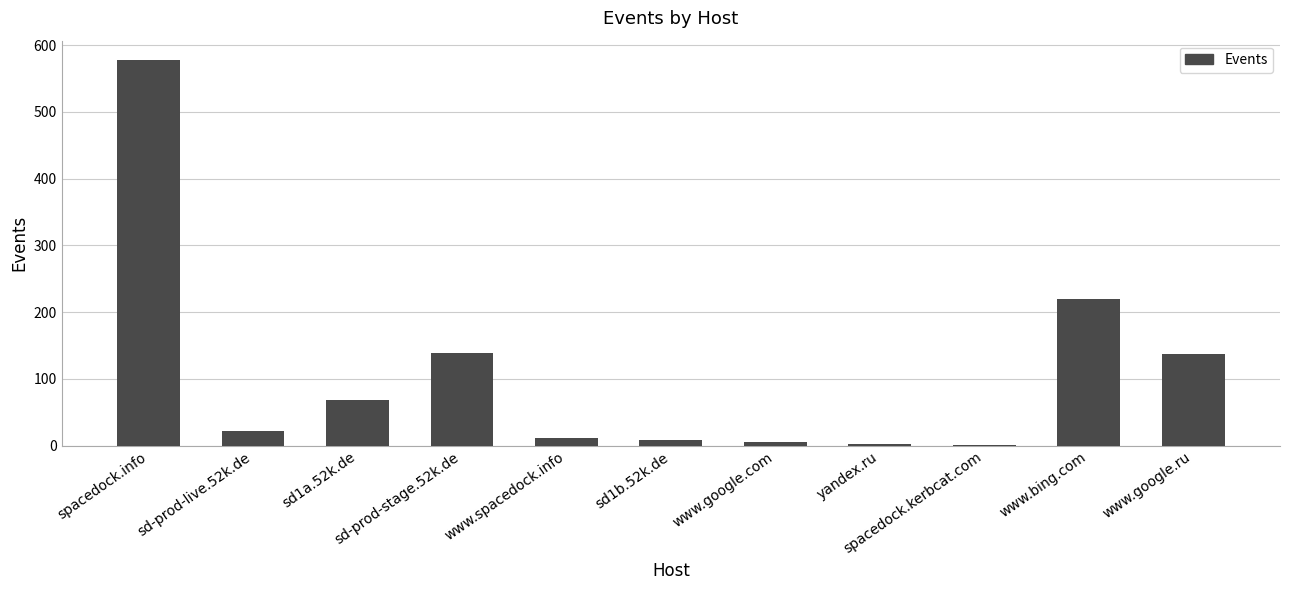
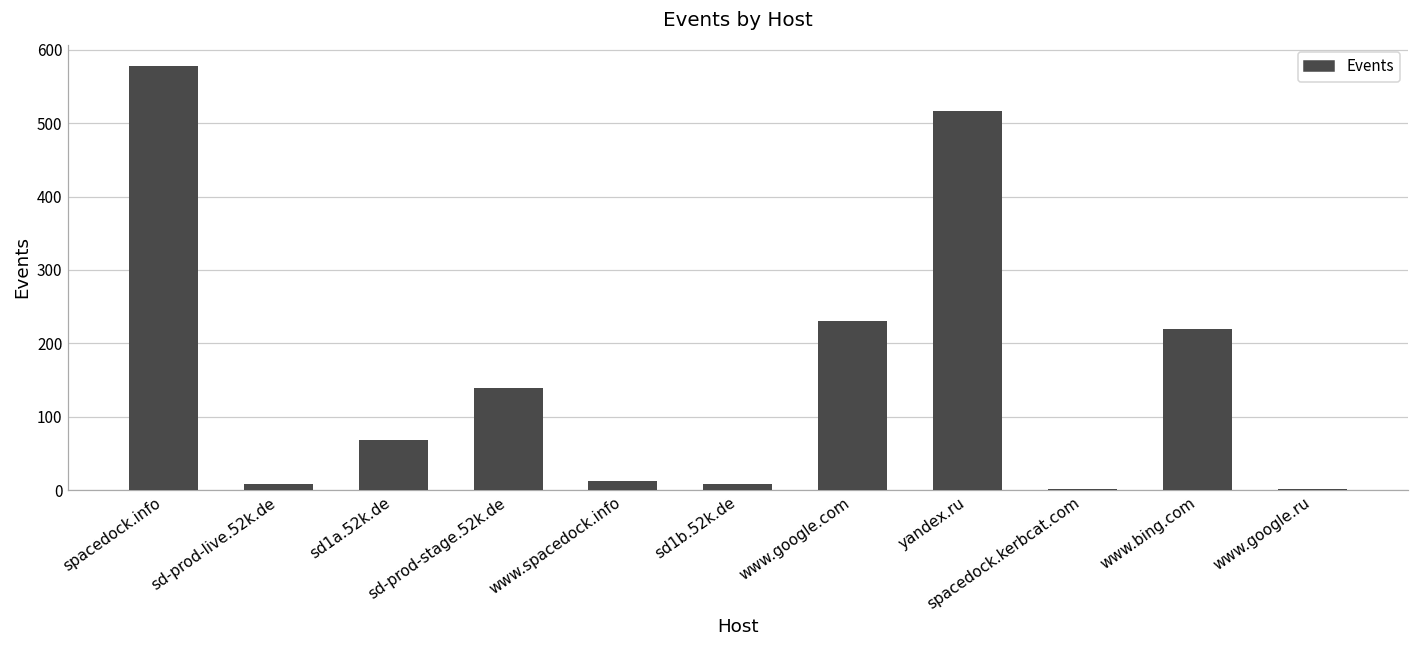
sd-prod-live.52k.de: 20 -> 10
www.google.com: 10 -> 230
yandex.ru: 0 -> 520
www.google.ru: 140 -> 0
